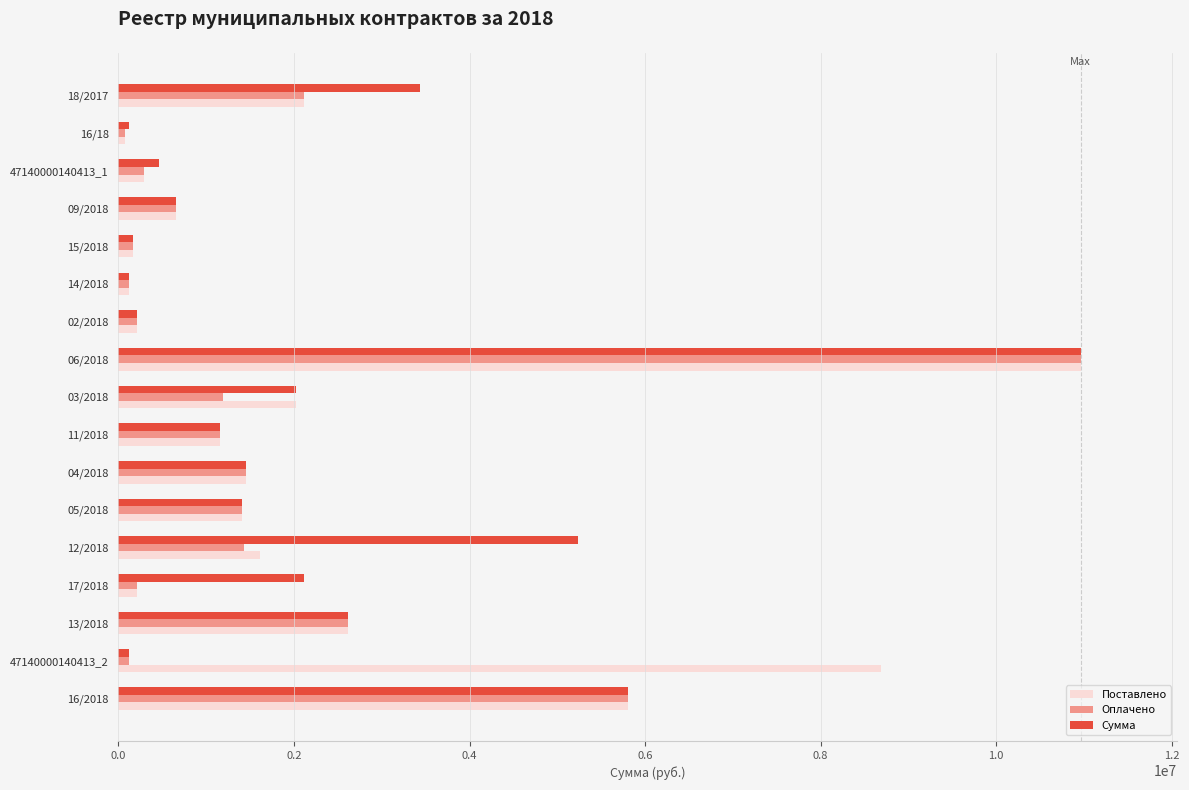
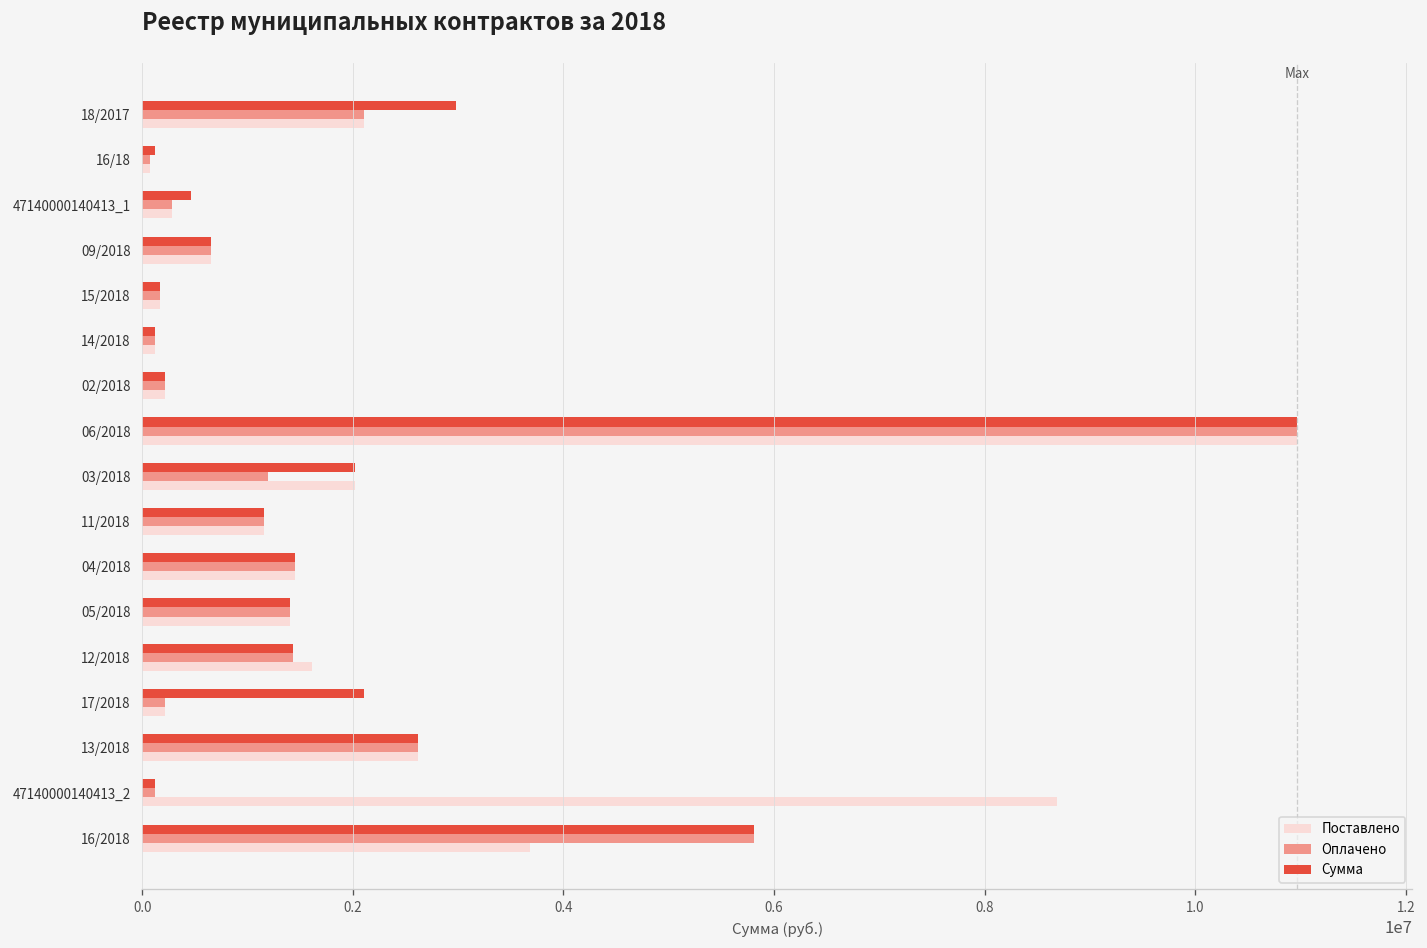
Сумма, 18/2017: 3400000 -> 3000000
Сумма, 12/2018: 5200000 -> 1400000
Поставлено, 16/2018: 5800000 -> 3700000
